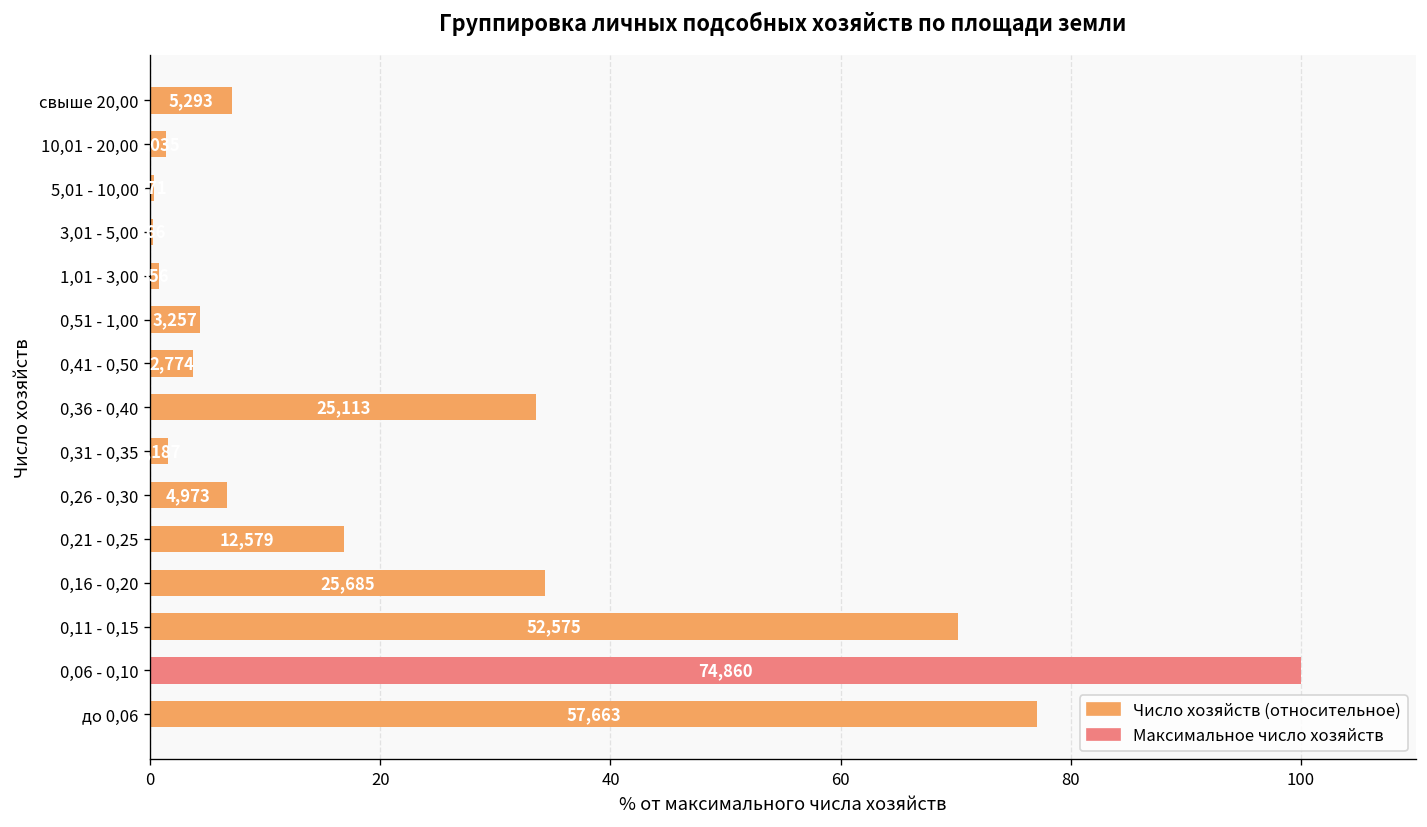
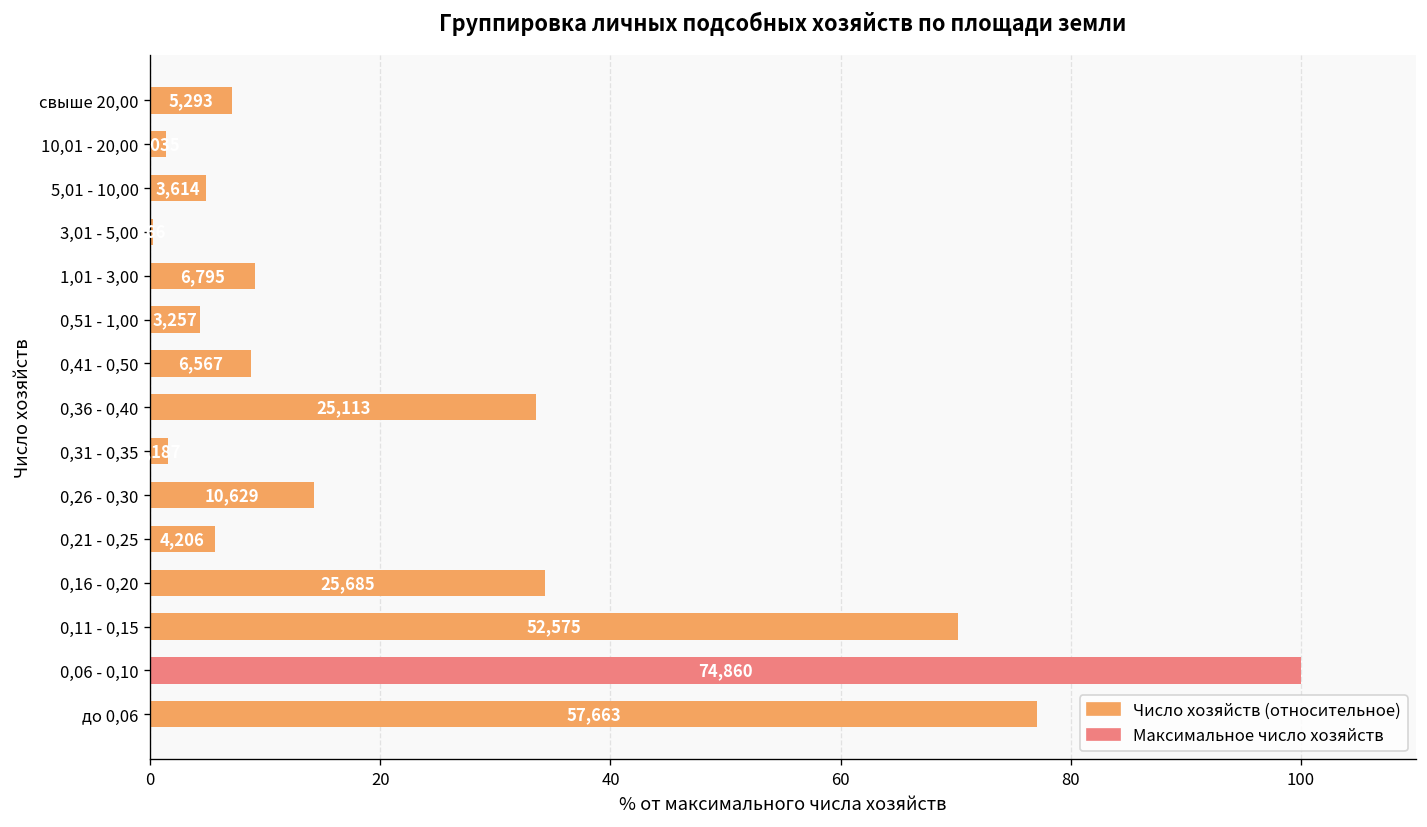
5,01 - 10,00: 0 -> 5
1,01 - 3,00: 1 -> 9
0,41 - 0,50: 2,774 -> 6,567
0,26 - 0,30: 4,973 -> 10,629
0,21 - 0,25: 12,579 -> 4,206
